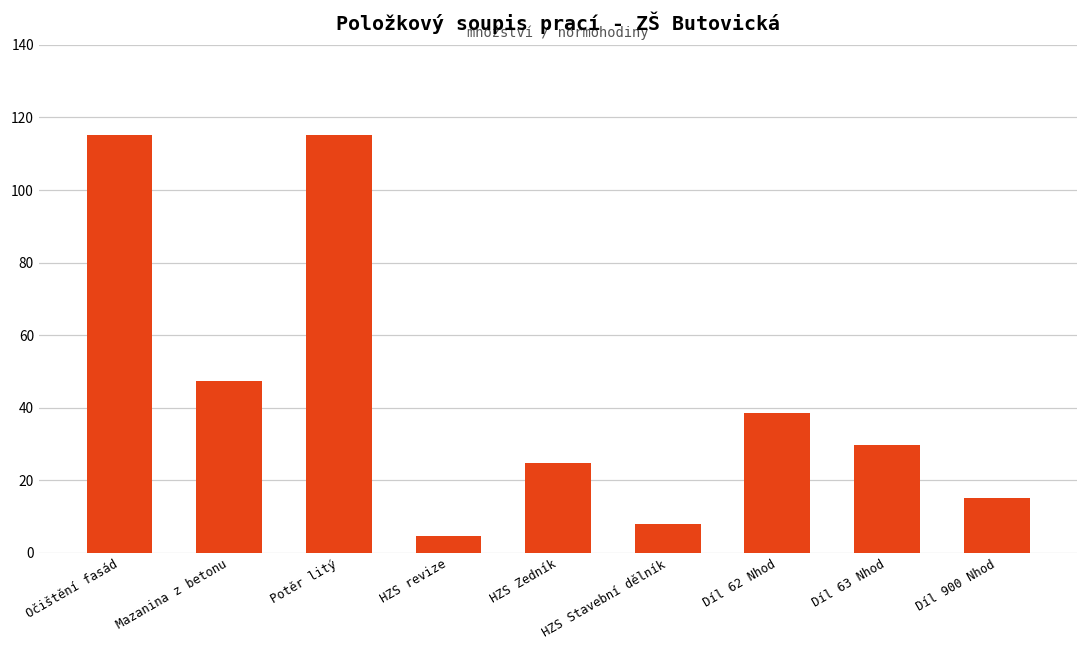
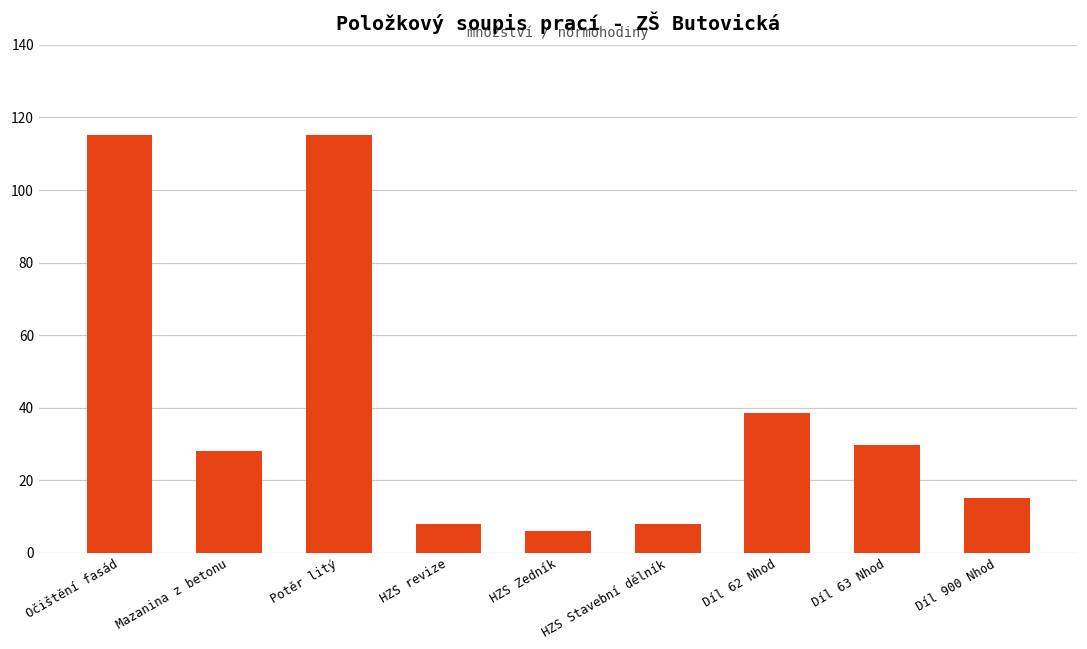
Mazanina z betonu: 47 -> 28
HZS revize: 5 -> 8
HZS Zedník: 25 -> 6
